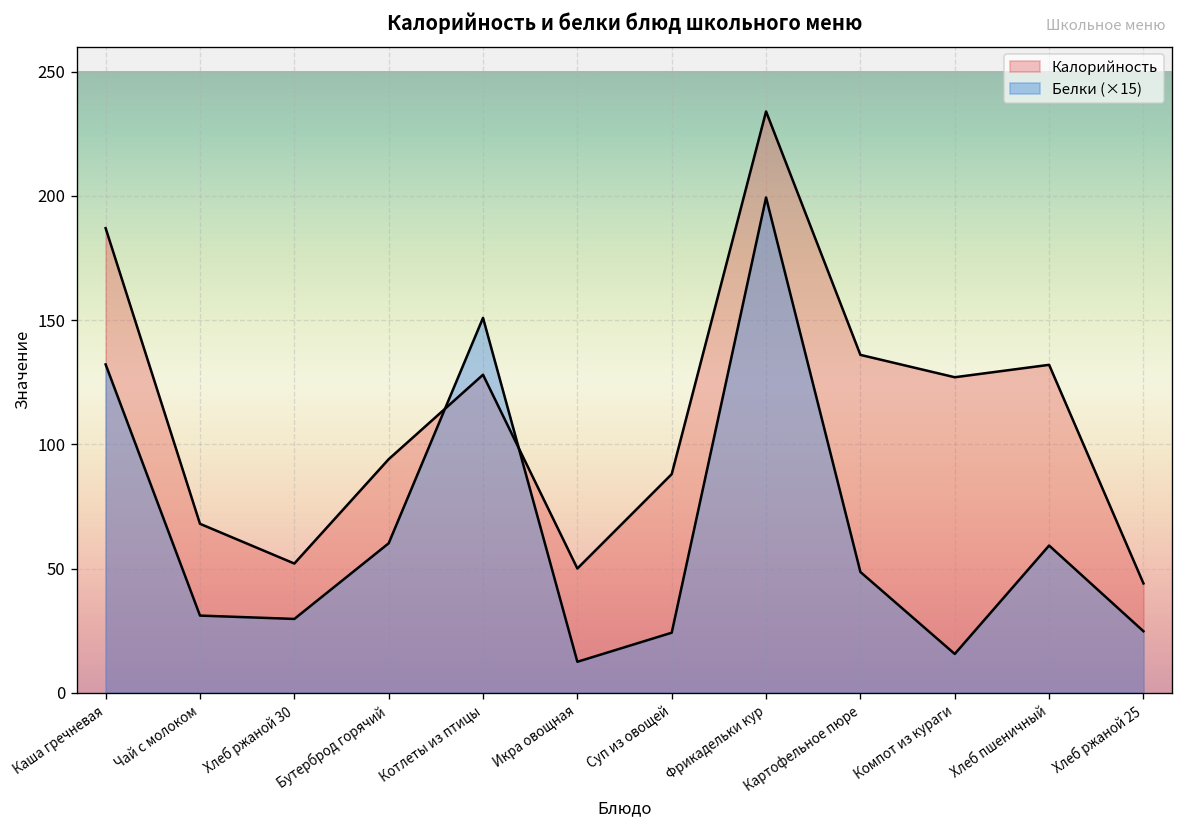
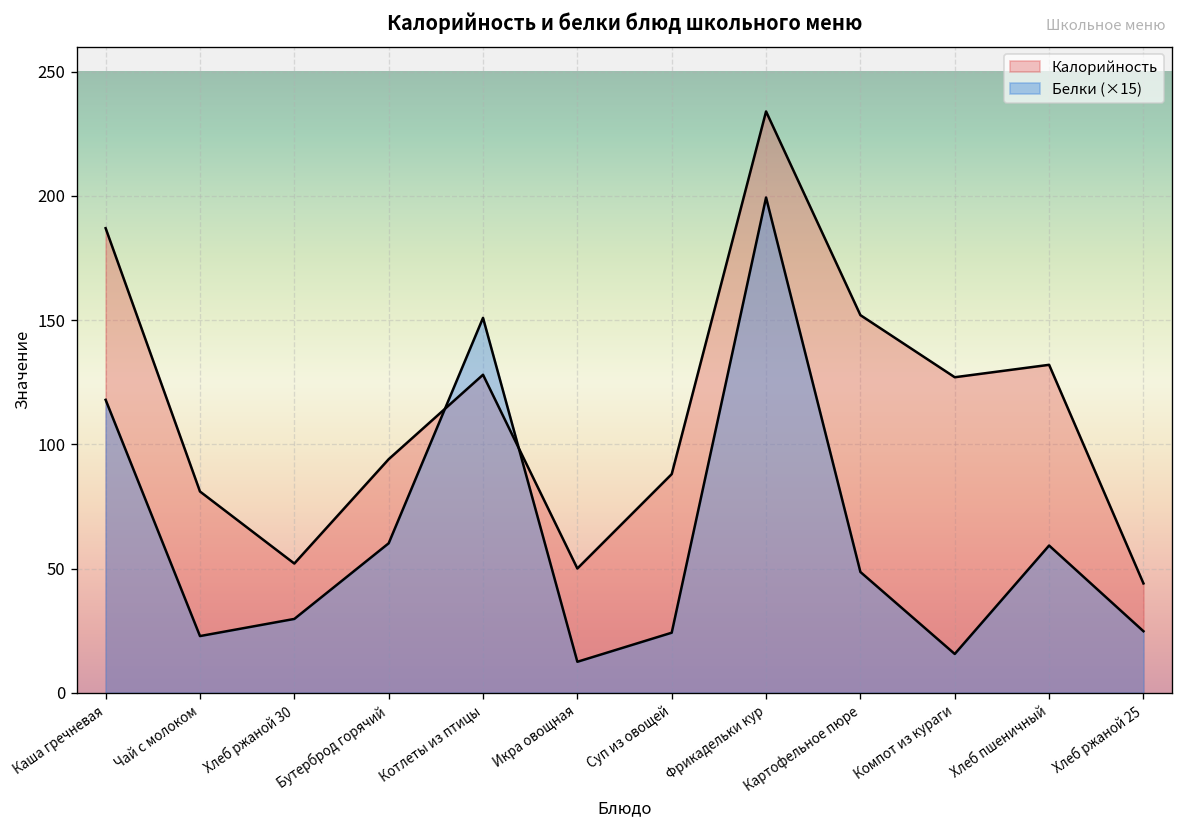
Белки (×15), Каша гречневая: 132 -> 118
Калорийность, Чай с молоком: 68 -> 81
Белки (×15), Чай с молоком: 31 -> 23
Калорийность, Картофельное пюре: 136 -> 152
